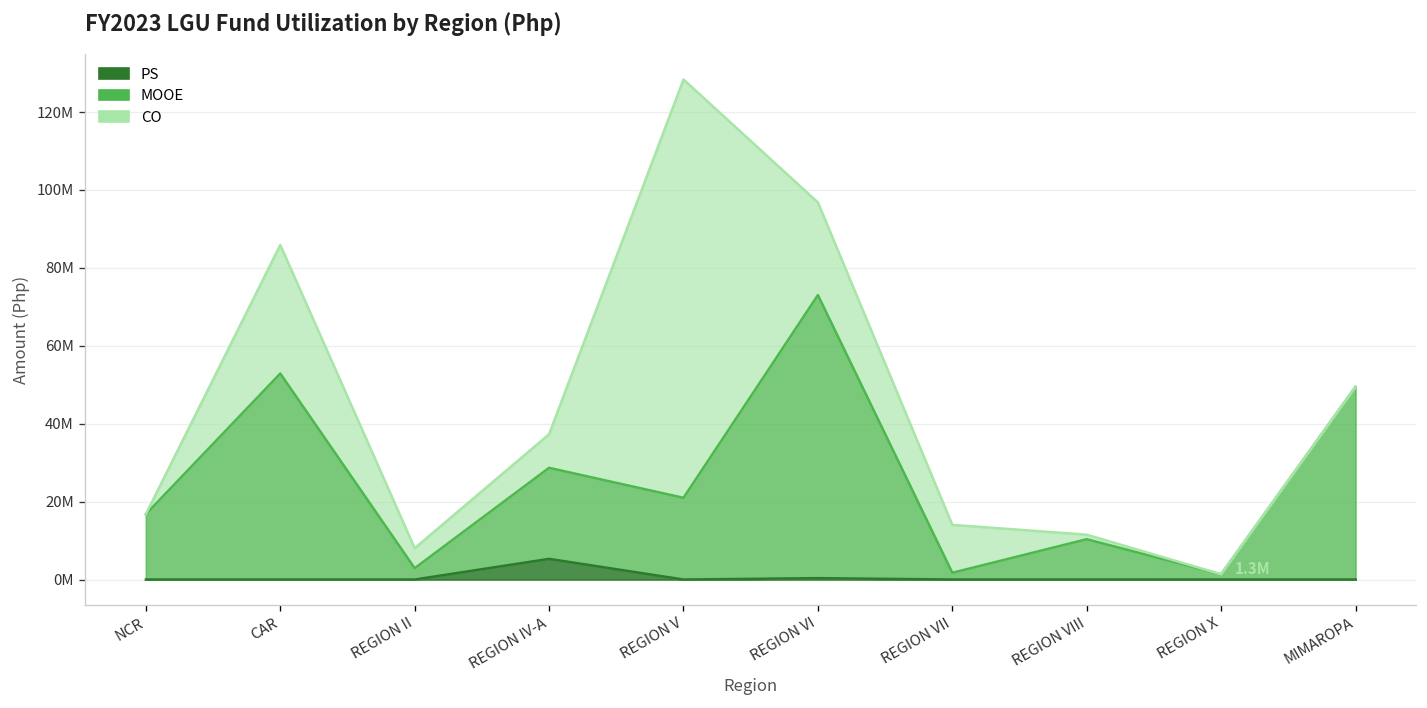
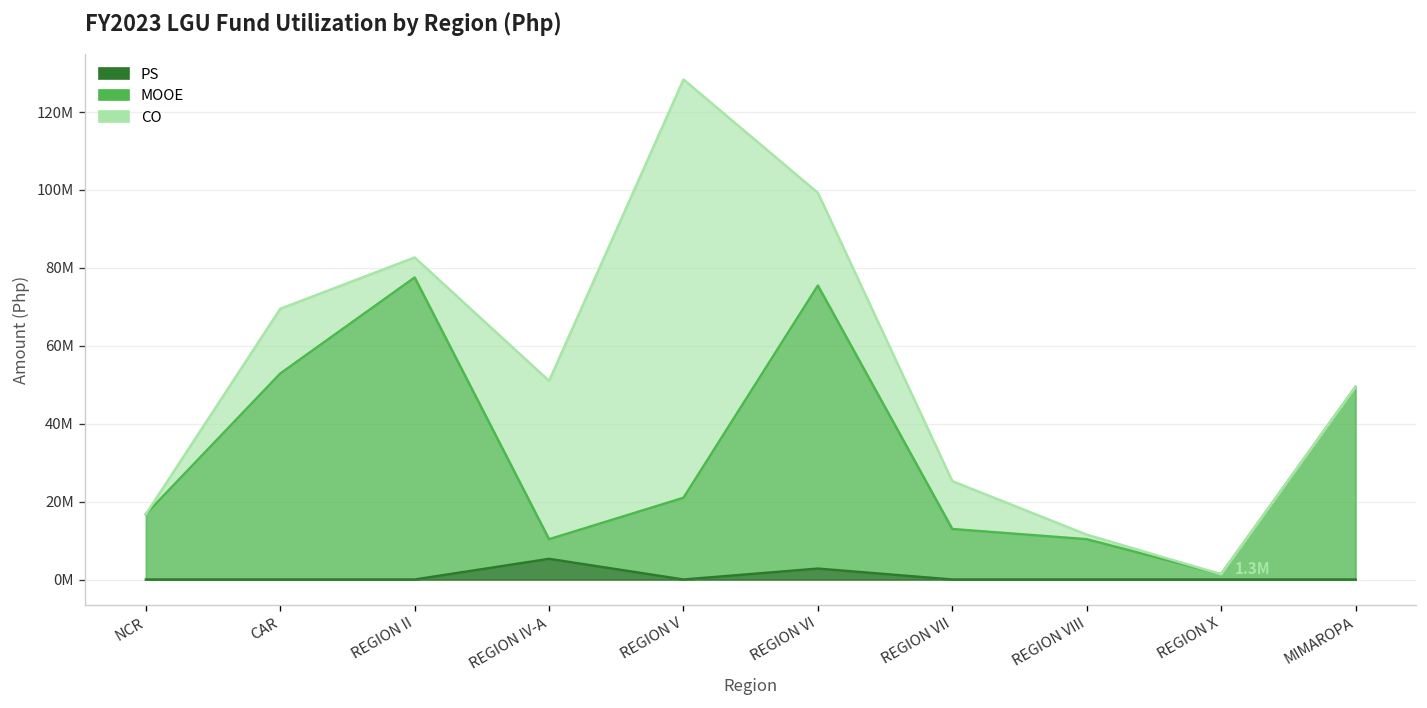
CO, CAR: 33000000 -> 17000000
MOOE, REGION II: 3000000 -> 78000000
MOOE, REGION IV-A: 23000000 -> 5000000
CO, REGION IV-A: 9000000 -> 41000000
PS, REGION VI: 0 -> 3000000
MOOE, REGION VII: 2000000 -> 13000000
